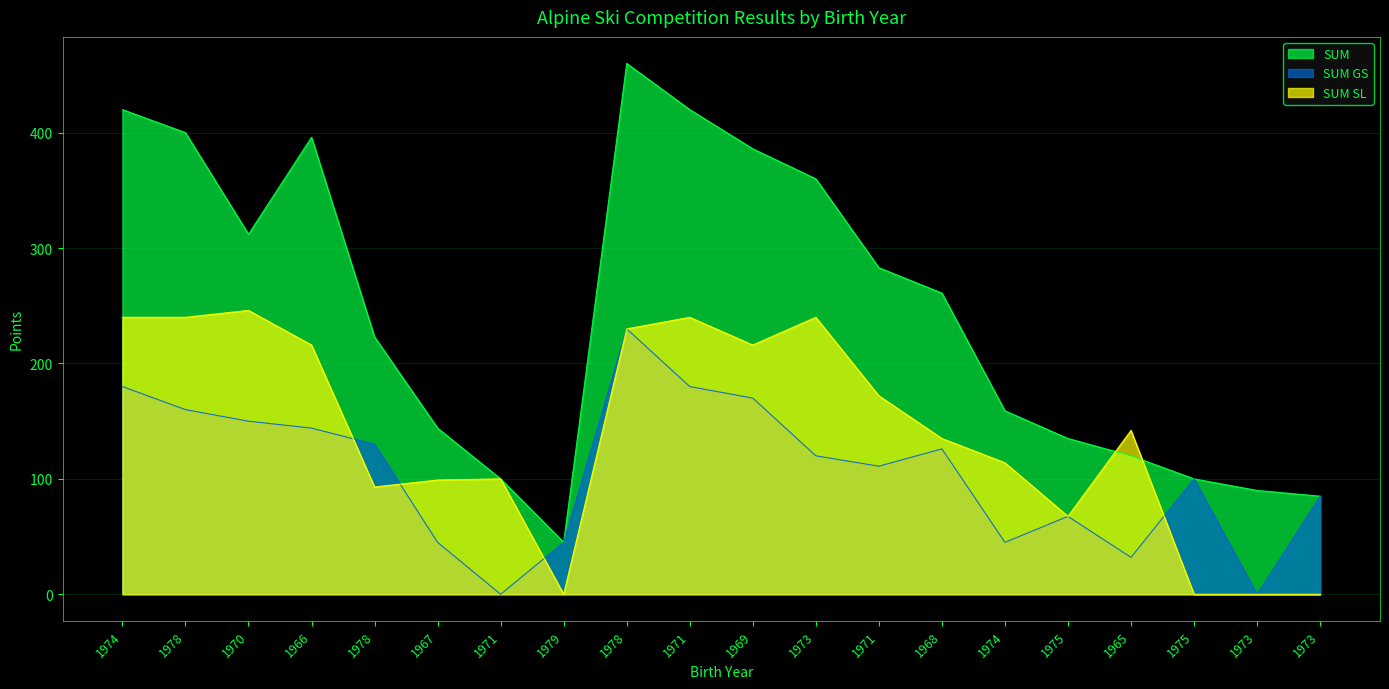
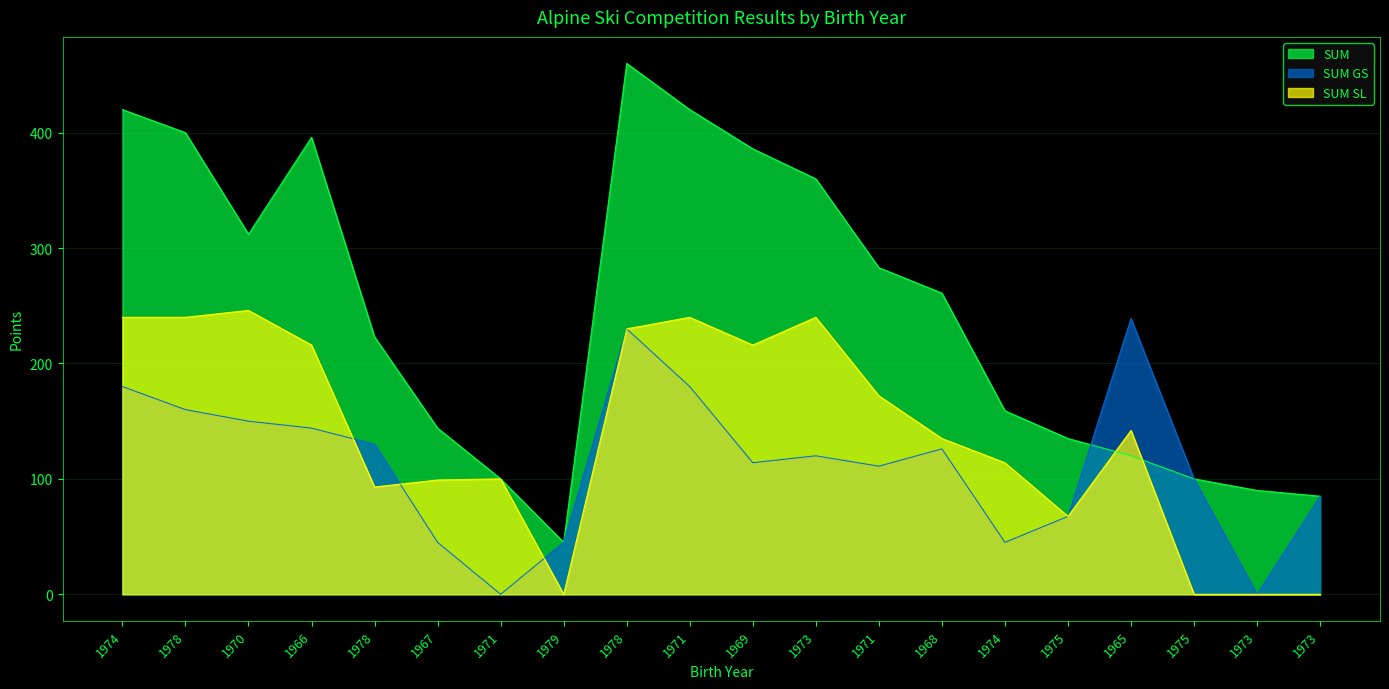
SUM GS, 1969: 170 -> 114
SUM GS, 1965: 32 -> 239
